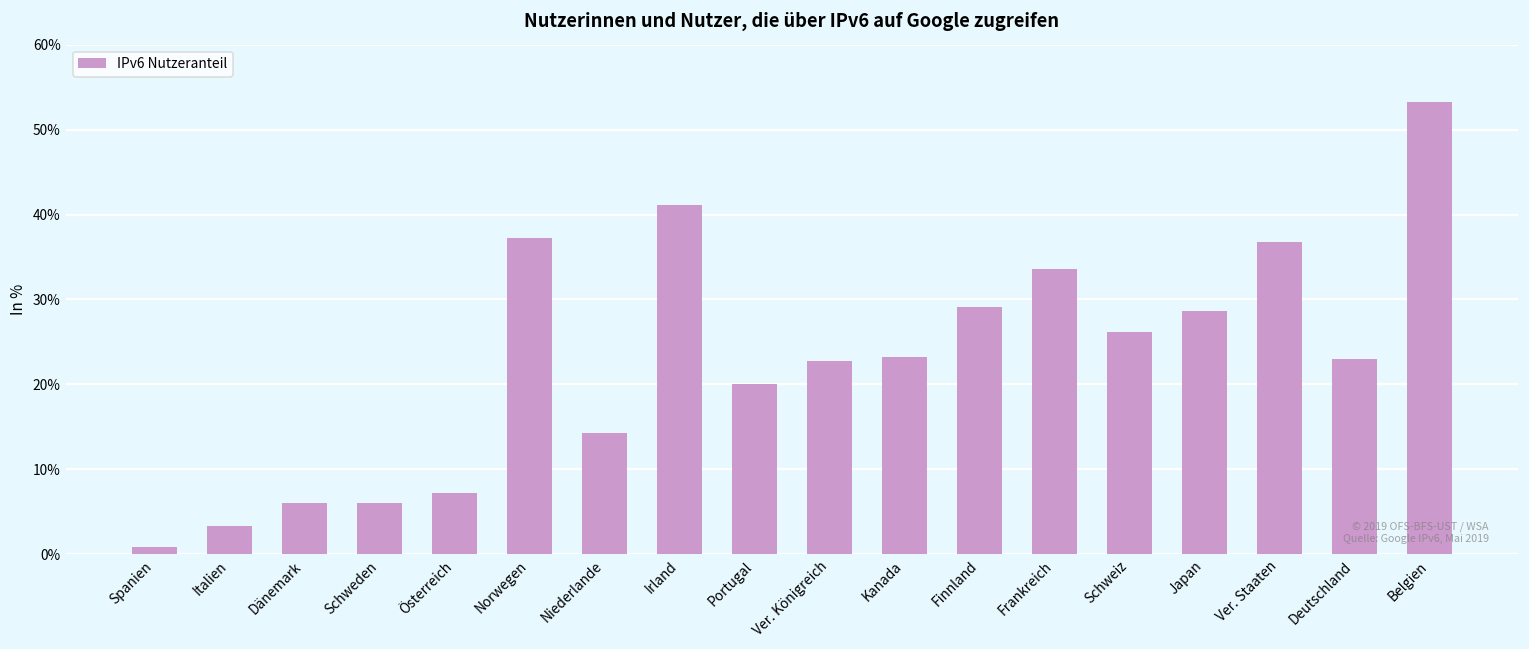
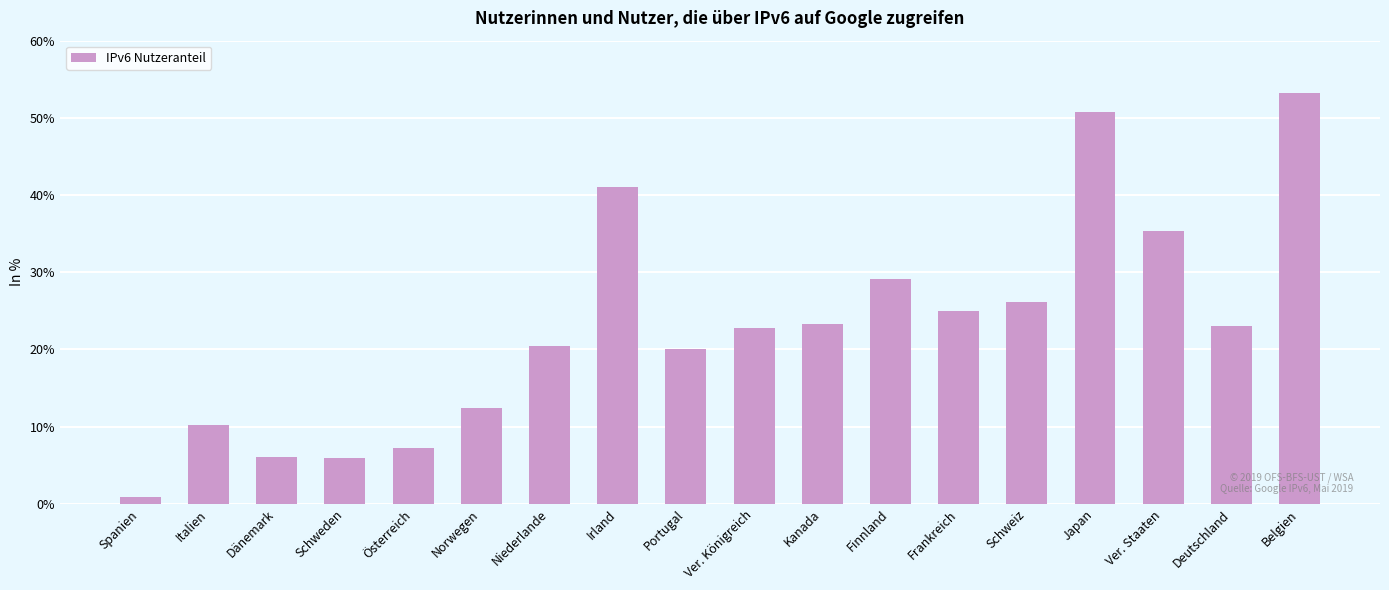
Italien: 3% -> 10%
Norwegen: 37% -> 12%
Niederlande: 14% -> 20%
Frankreich: 34% -> 25%
Japan: 29% -> 51%
Ver. Staaten: 37% -> 35%
